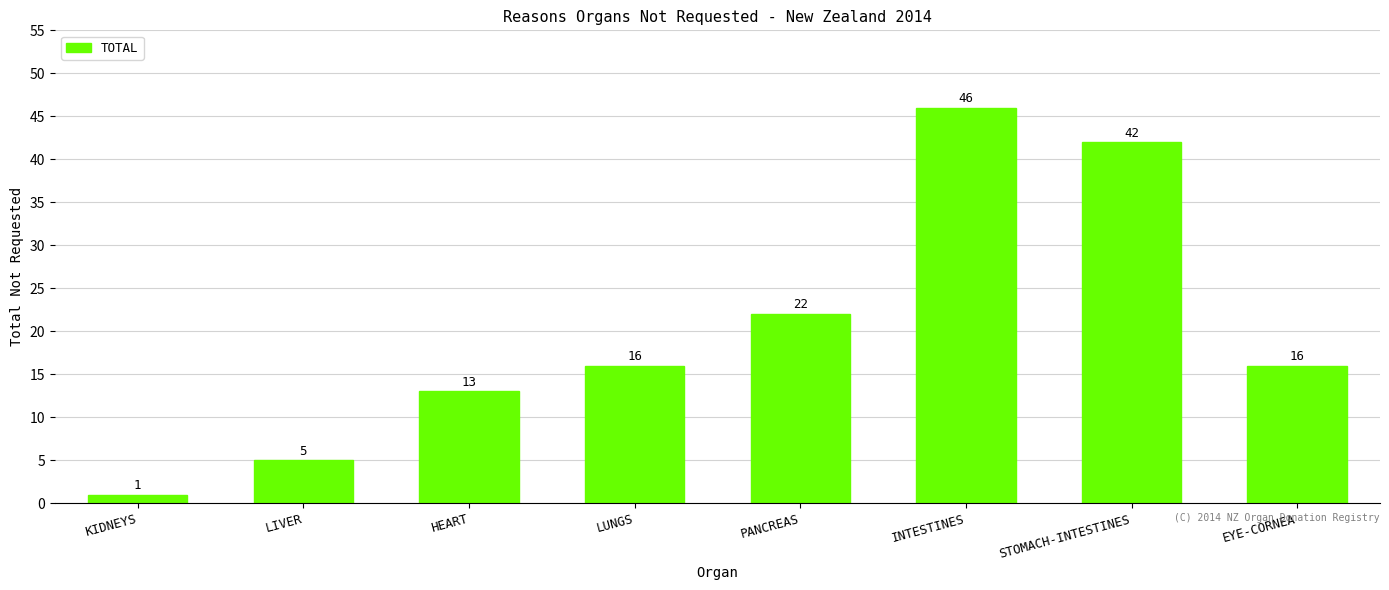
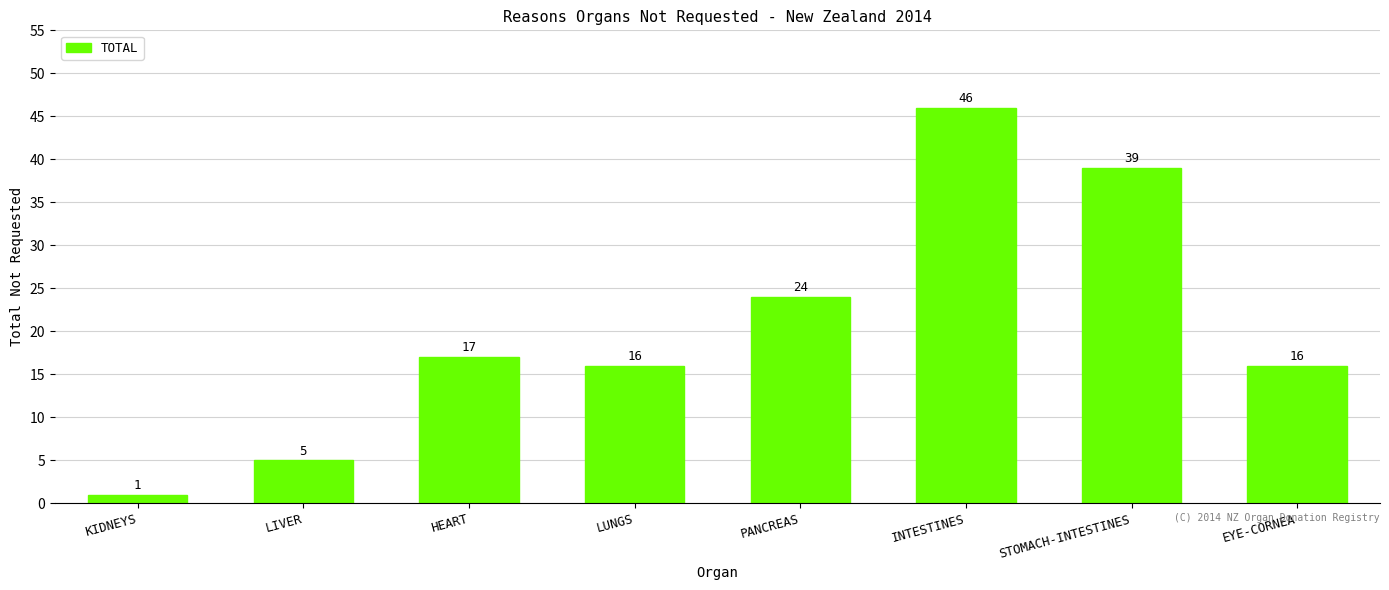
HEART: 13 -> 17
PANCREAS: 22 -> 24
STOMACH-INTESTINES: 42 -> 39
